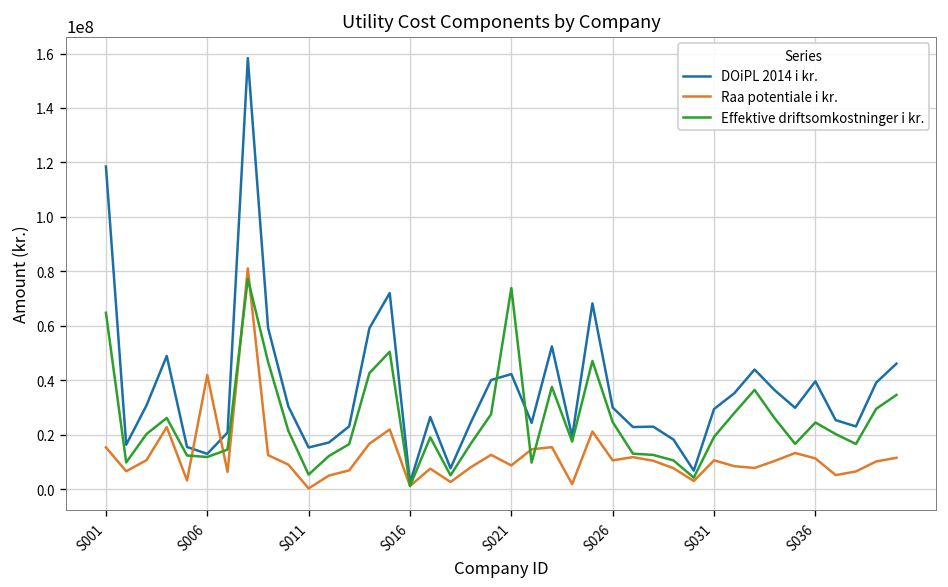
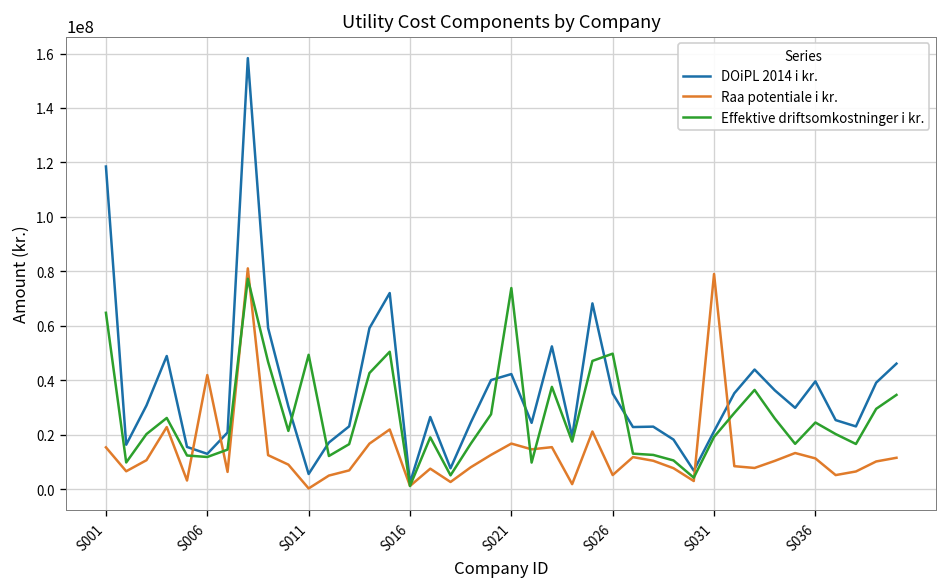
DOiPL 2014 i kr., S011: 15000000 -> 6000000
Effektive driftsomkostninger i kr., S011: 5000000 -> 49000000
Raa potentiale i kr., S021: 9000000 -> 17000000
DOiPL 2014 i kr., S026: 30000000 -> 35000000
Raa potentiale i kr., S026: 11000000 -> 5000000
Effektive driftsomkostninger i kr., S026: 25000000 -> 50000000
DOiPL 2014 i kr., S031: 29000000 -> 21000000
Raa potentiale i kr., S031: 11000000 -> 79000000
